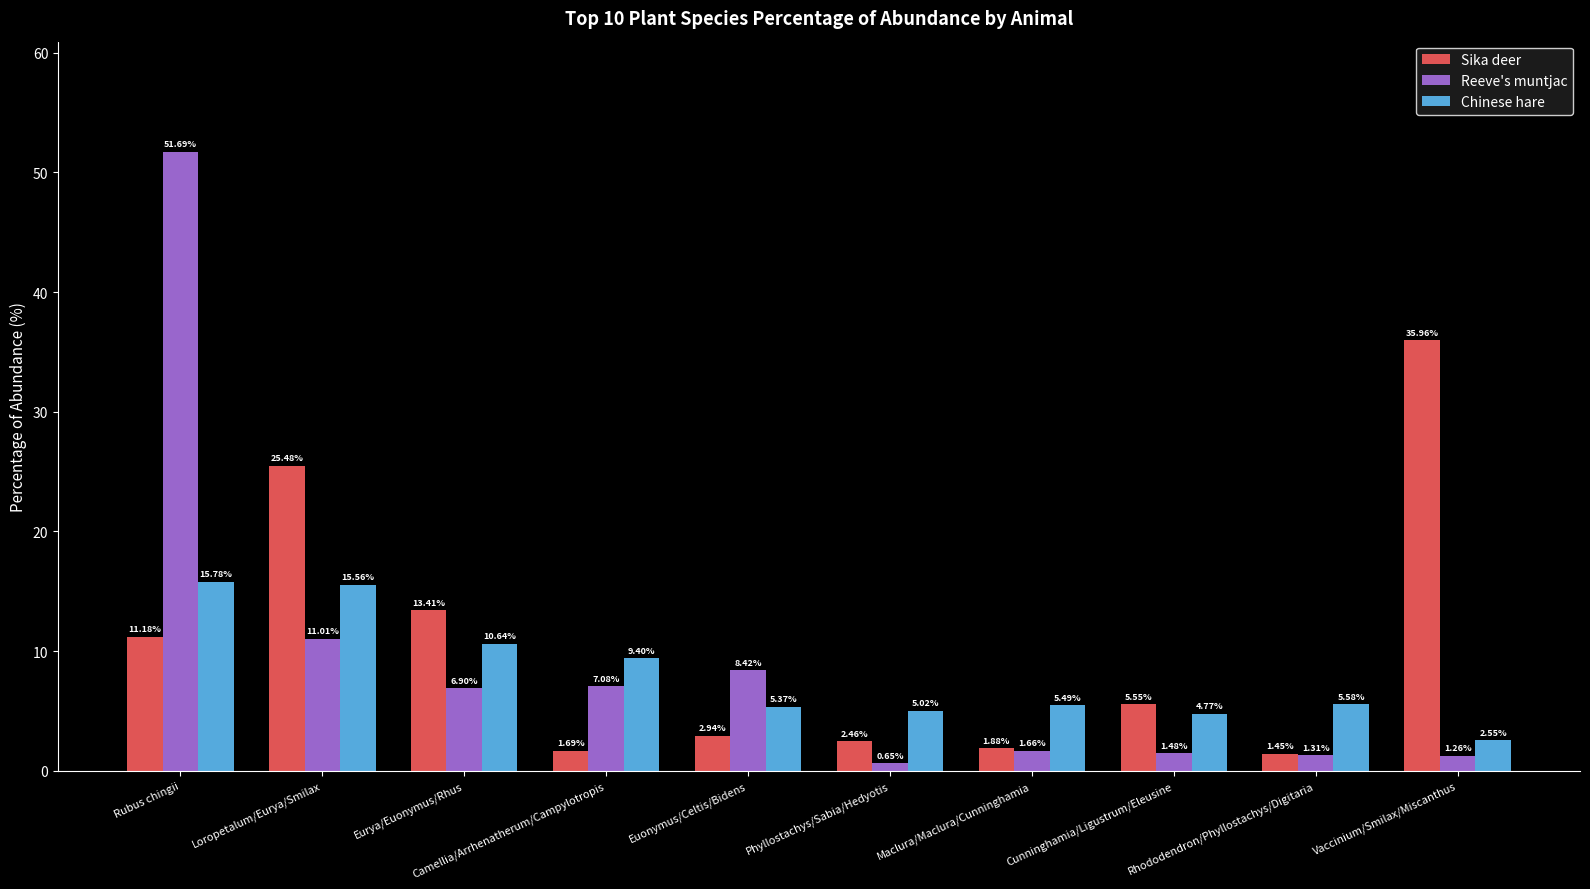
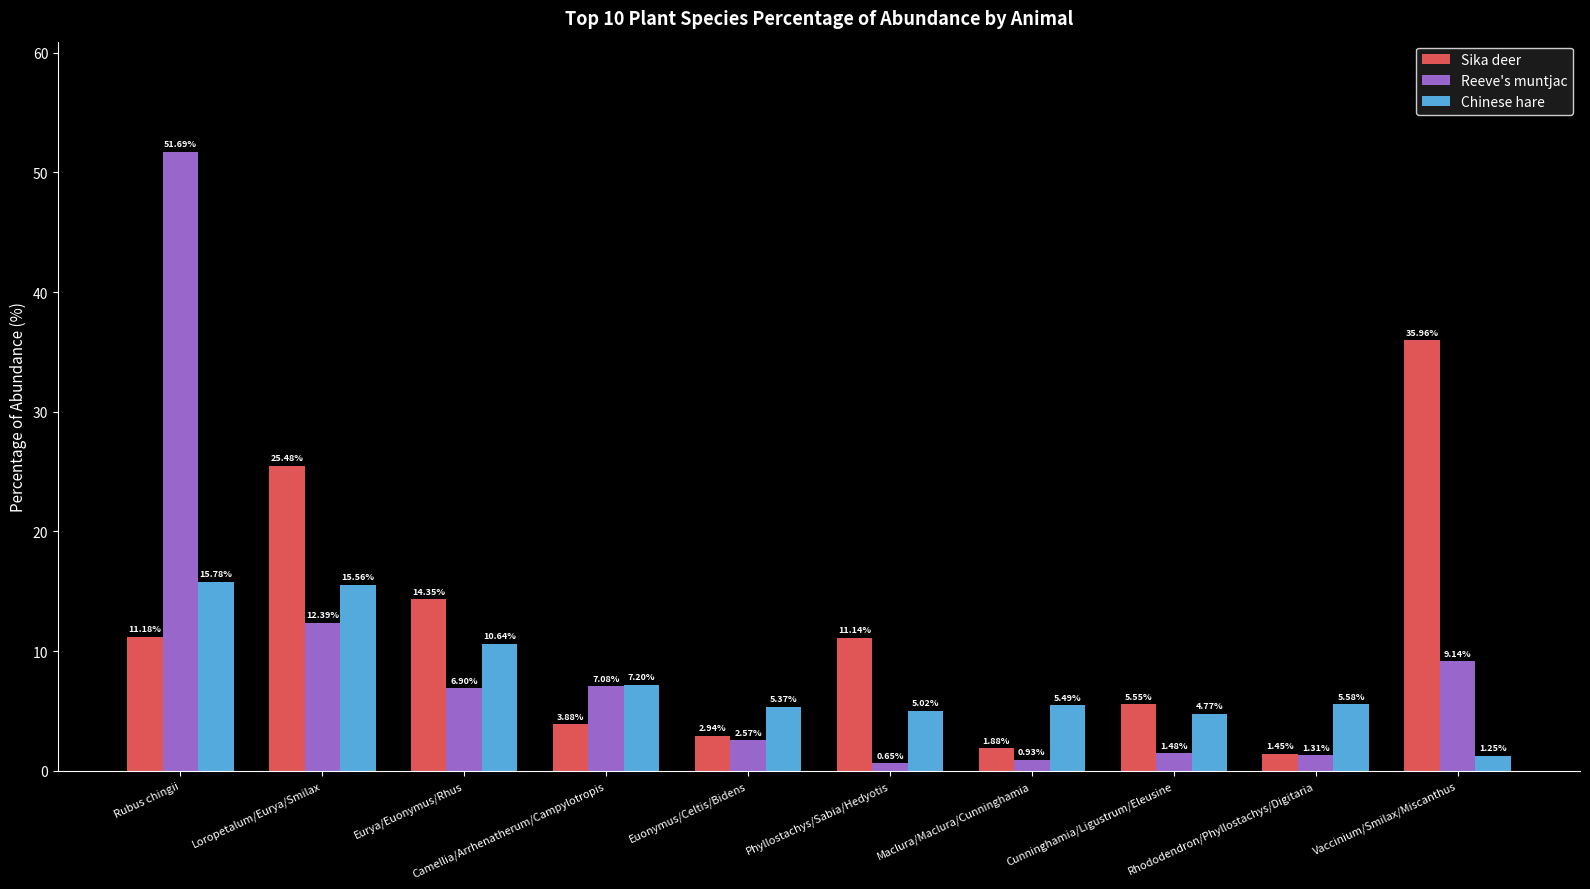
Reeve's muntjac, Loropetalum/Eurya/Smilax: 11.01% -> 12.39%
Sika deer, Eurya/Euonymus/Rhus: 13.41% -> 14.35%
Sika deer, Camellia/Arrhenatherum/Campylotropis: 1.69% -> 3.88%
Chinese hare, Camellia/Arrhenatherum/Campylotropis: 9.40% -> 7.20%
Reeve's muntjac, Euonymus/Celtis/Bidens: 8.42% -> 2.57%
Sika deer, Phyllostachys/Sabia/Hedyotis: 2.46% -> 11.14%
Reeve's muntjac, Maclura/Maclura/Cunninghamia: 1.66% -> 0.93%
Reeve's muntjac, Vaccinium/Smilax/Miscanthus: 1.26% -> 9.14%
Chinese hare, Vaccinium/Smilax/Miscanthus: 2.55% -> 1.25%
